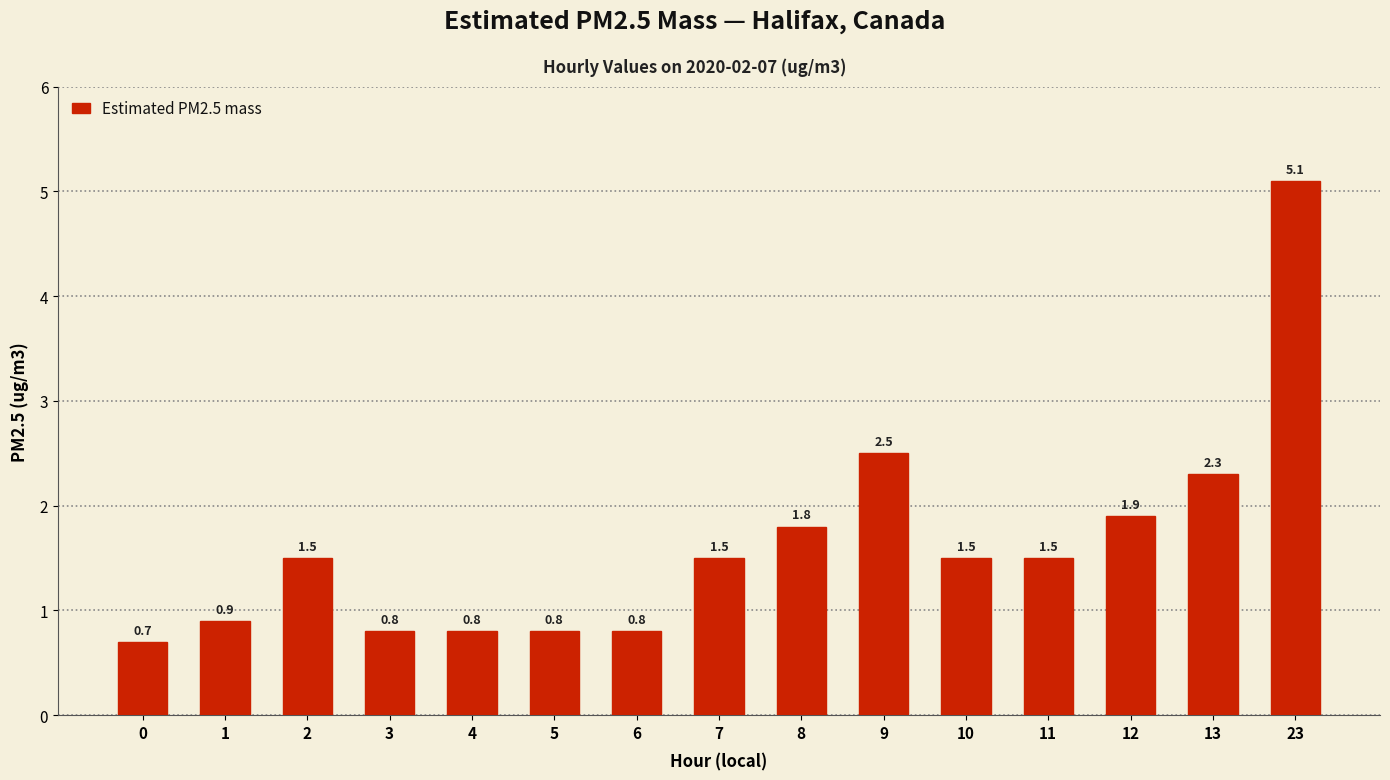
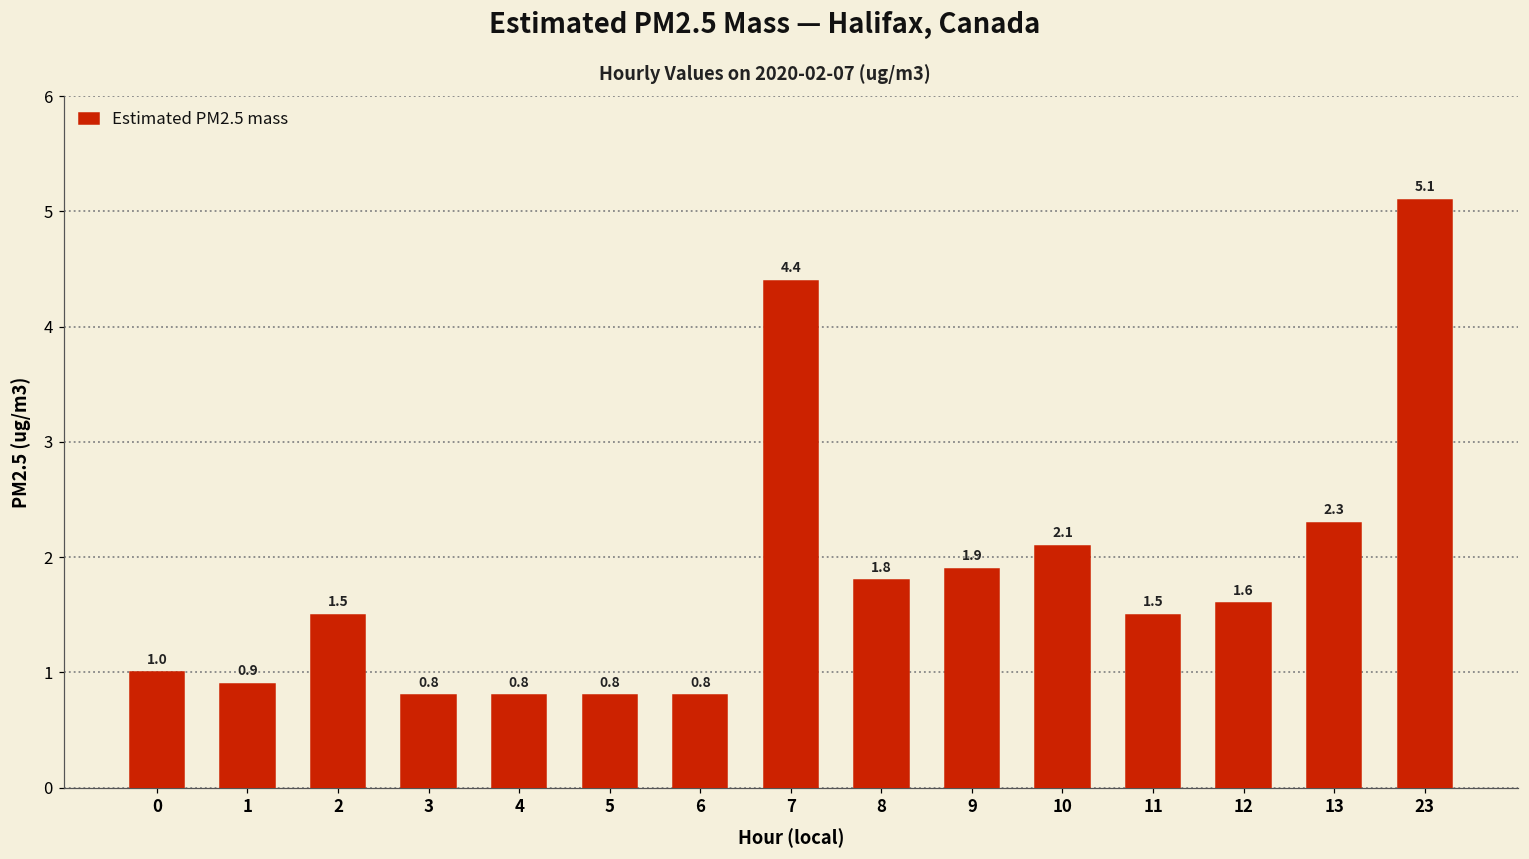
0: 0.7 -> 1.0
7: 1.5 -> 4.4
9: 2.5 -> 1.9
10: 1.5 -> 2.1
12: 1.9 -> 1.6
